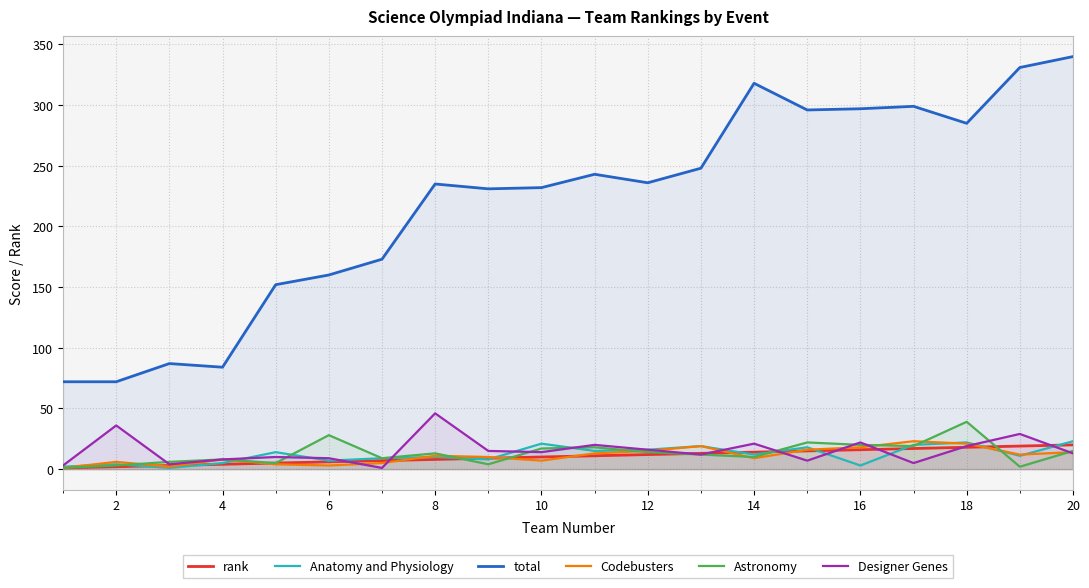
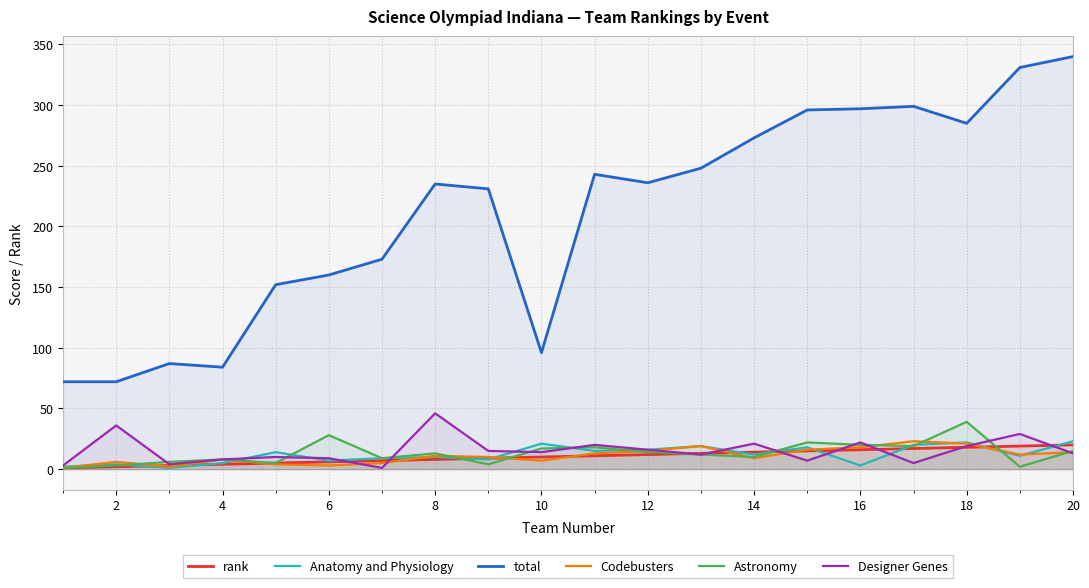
total, 10: 232 -> 96
total, 14: 318 -> 273
